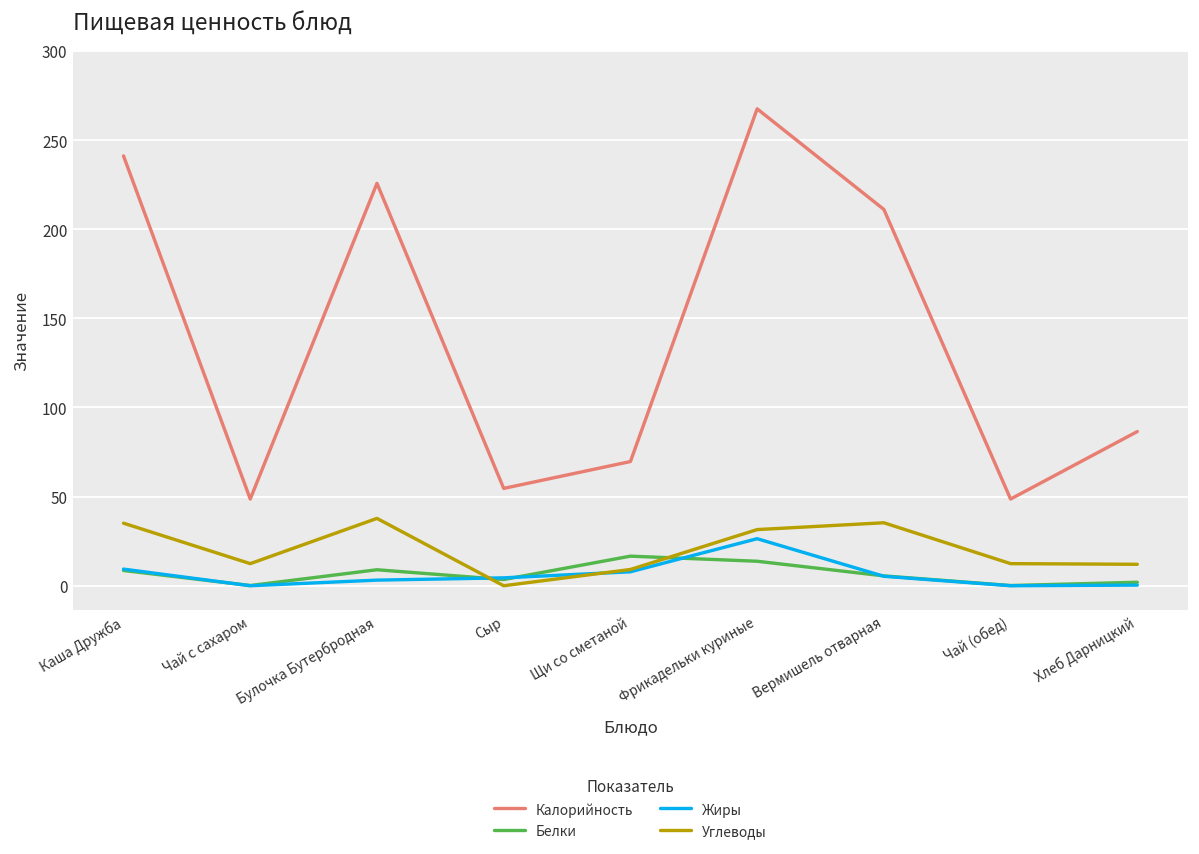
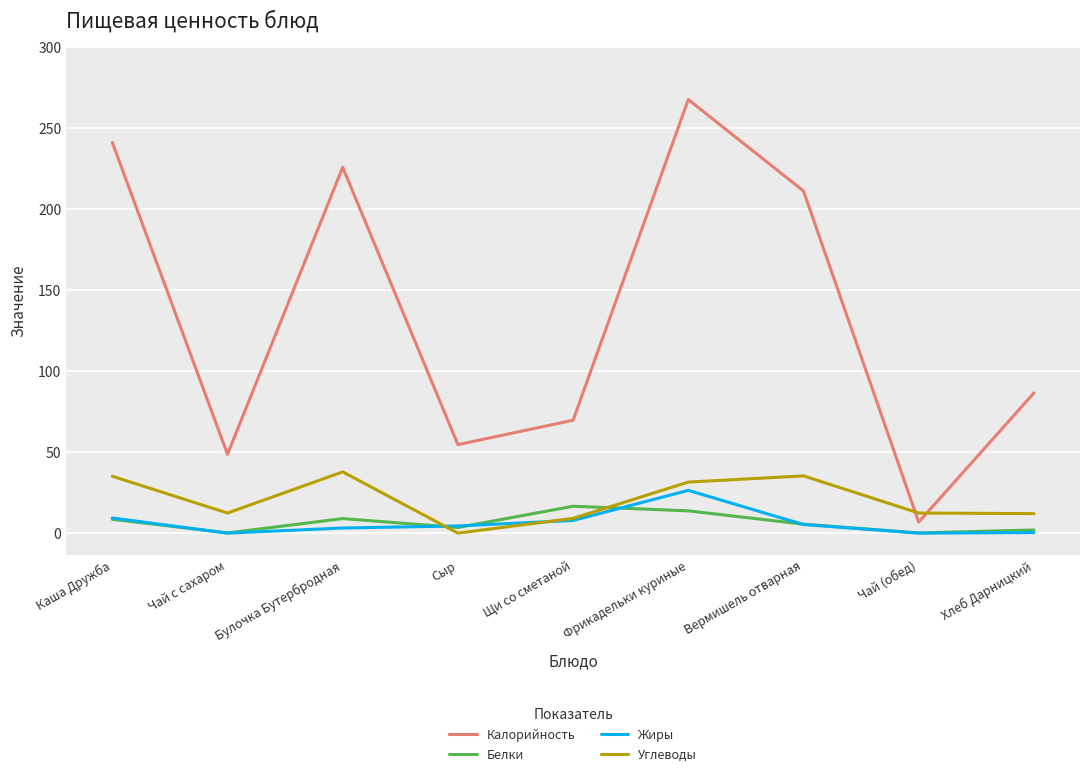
Калорийность, Чай (обед): 49 -> 7
